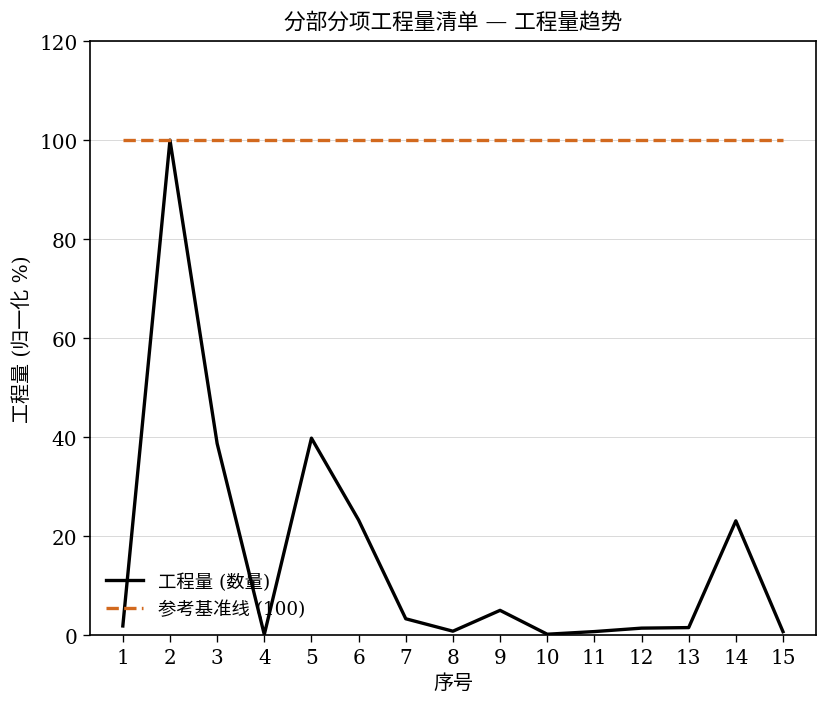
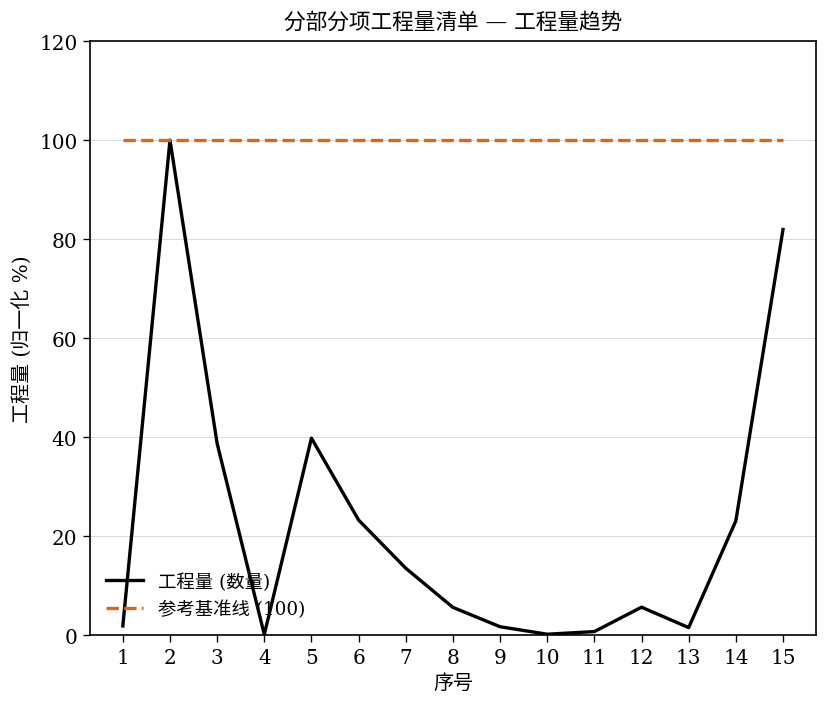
工程量 (数量), 7: 3 -> 13
工程量 (数量), 8: 1 -> 6
工程量 (数量), 9: 5 -> 2
工程量 (数量), 12: 1 -> 6
工程量 (数量), 15: 1 -> 82
